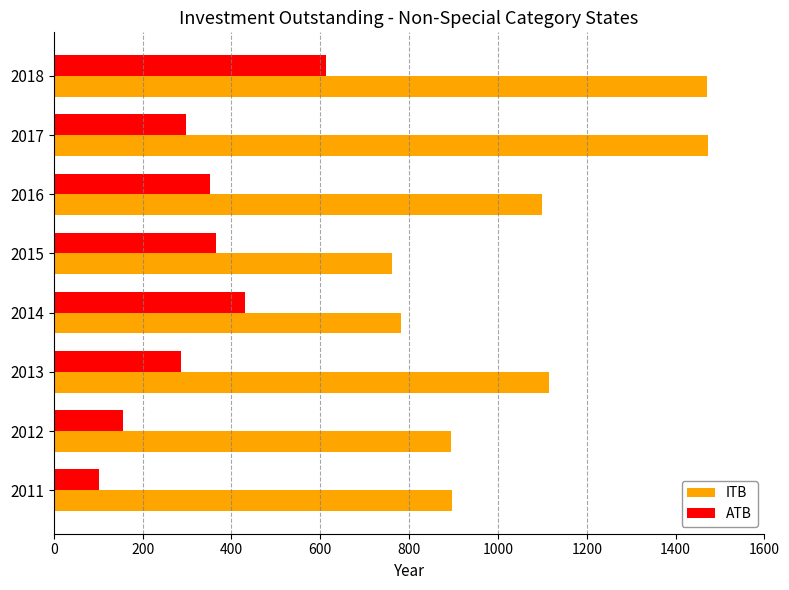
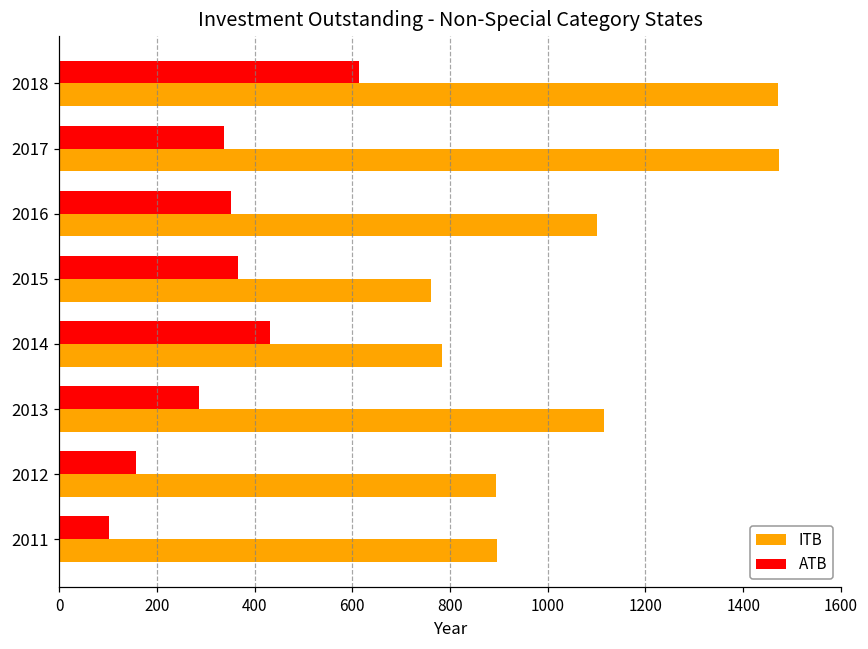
ATB, 2017: 300 -> 340
